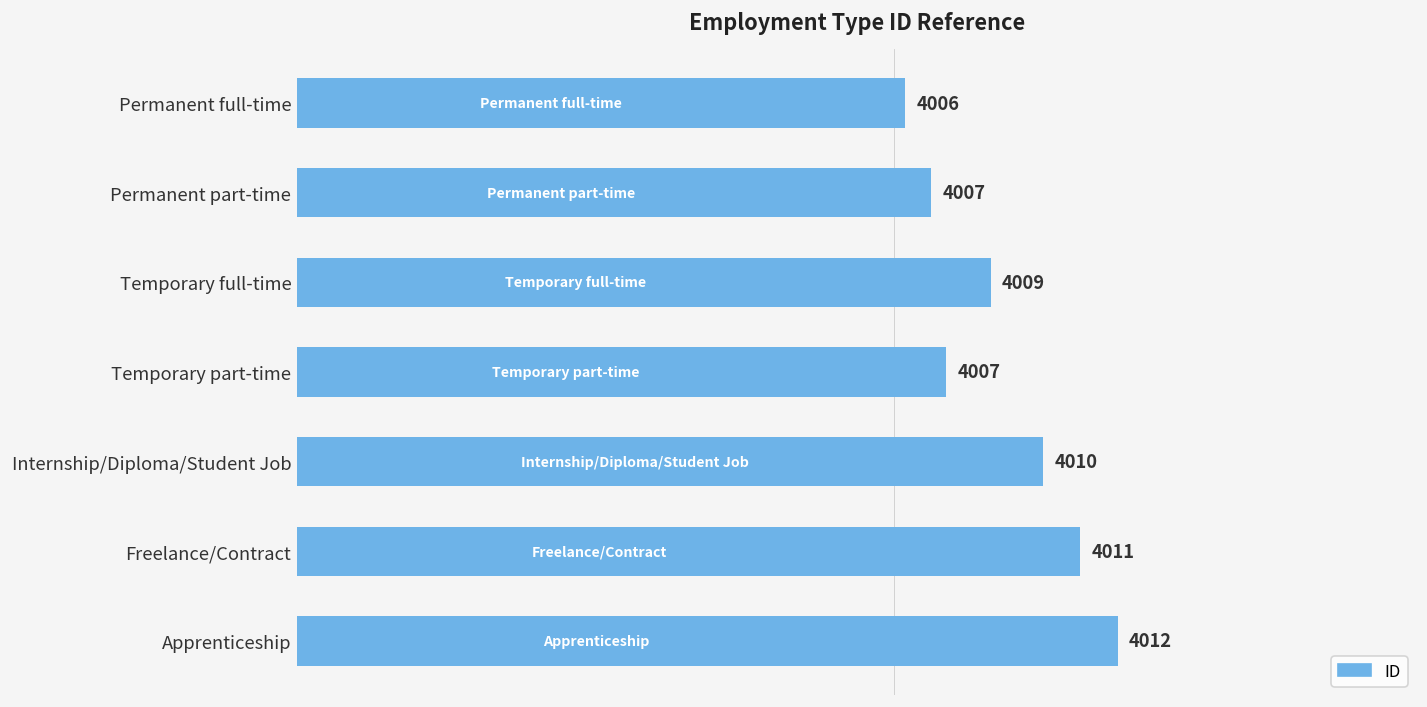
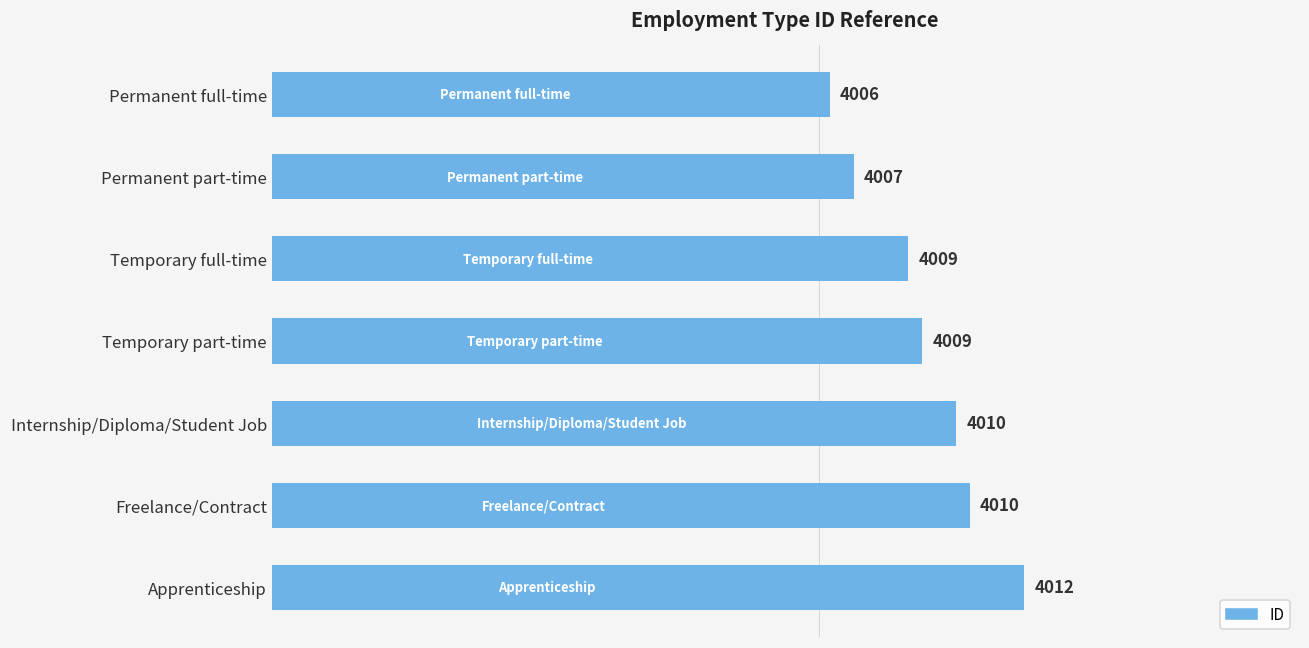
Temporary part-time: 4007 -> 4009
Freelance/Contract: 4011 -> 4010
